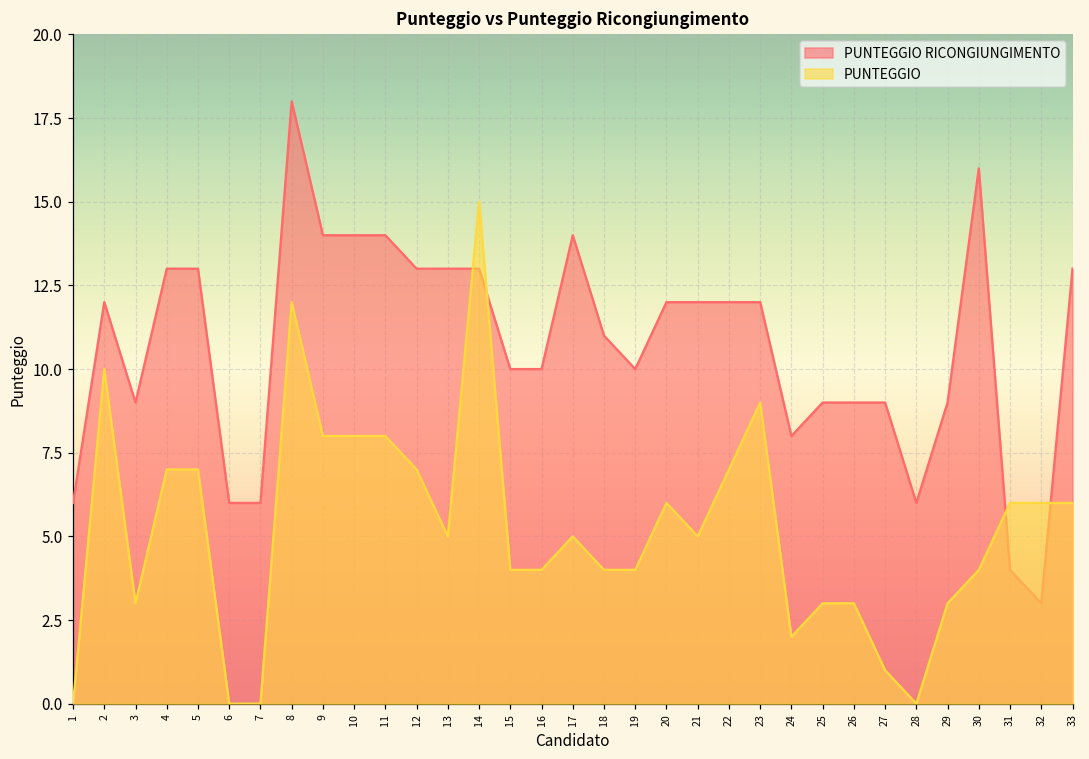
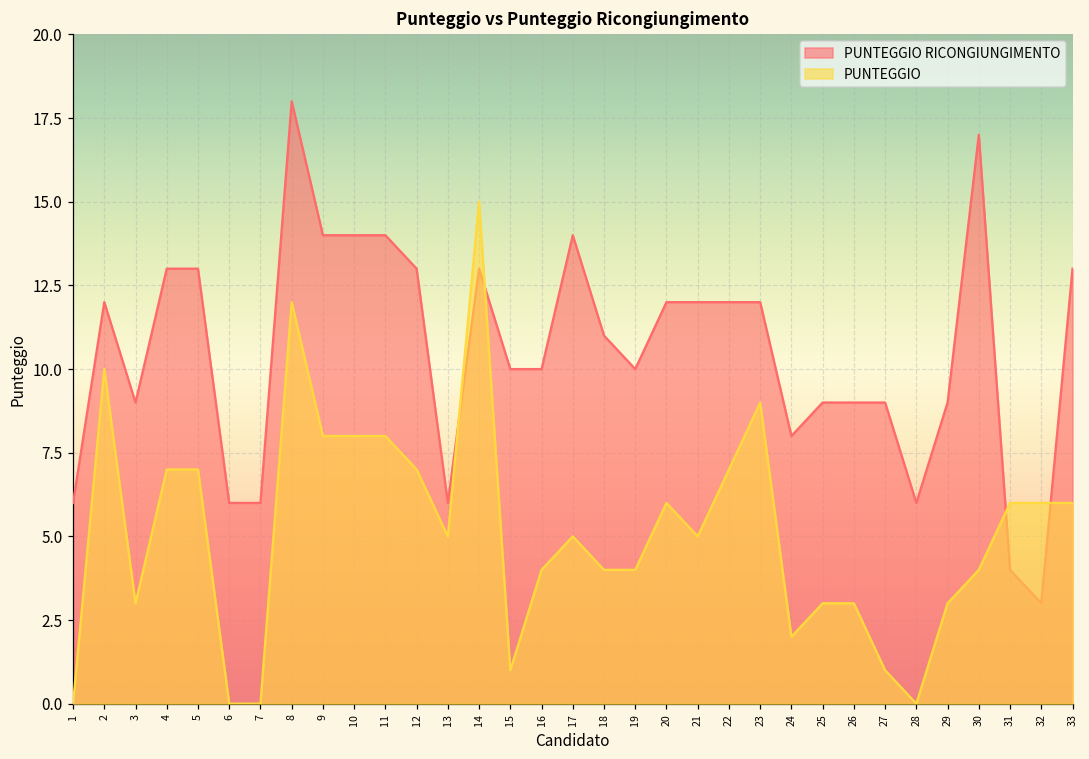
PUNTEGGIO RICONGIUNGIMENTO, 13: 13 -> 6
PUNTEGGIO, 15: 4 -> 1
PUNTEGGIO RICONGIUNGIMENTO, 30: 16 -> 17
